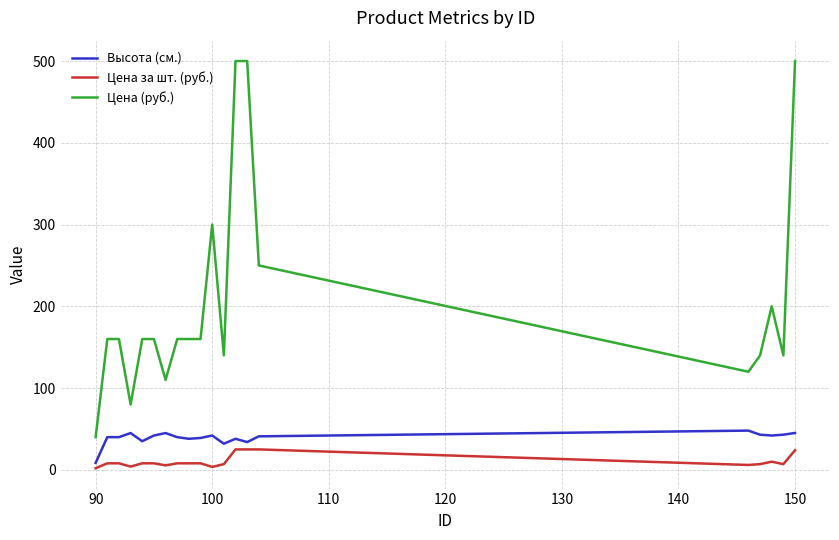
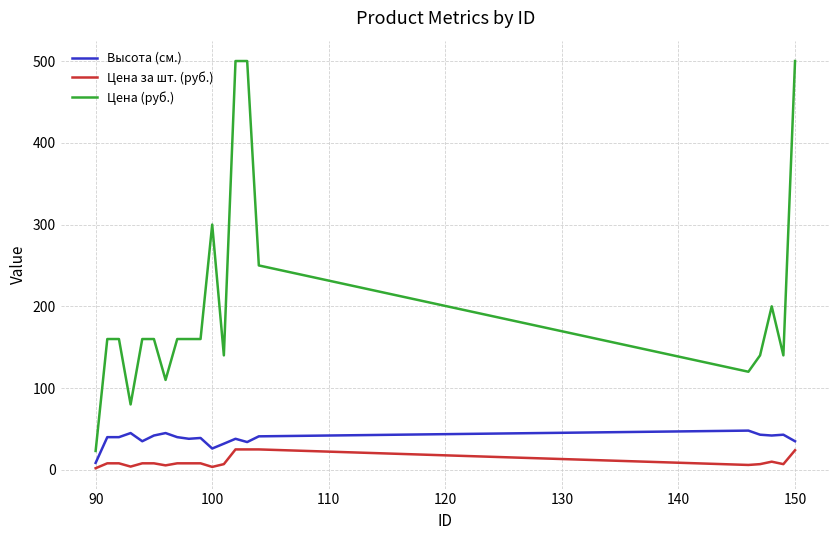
Цена (руб.), 90: 40 -> 20
Высота (см.), 100: 40 -> 30
Высота (см.), 150: 50 -> 40
